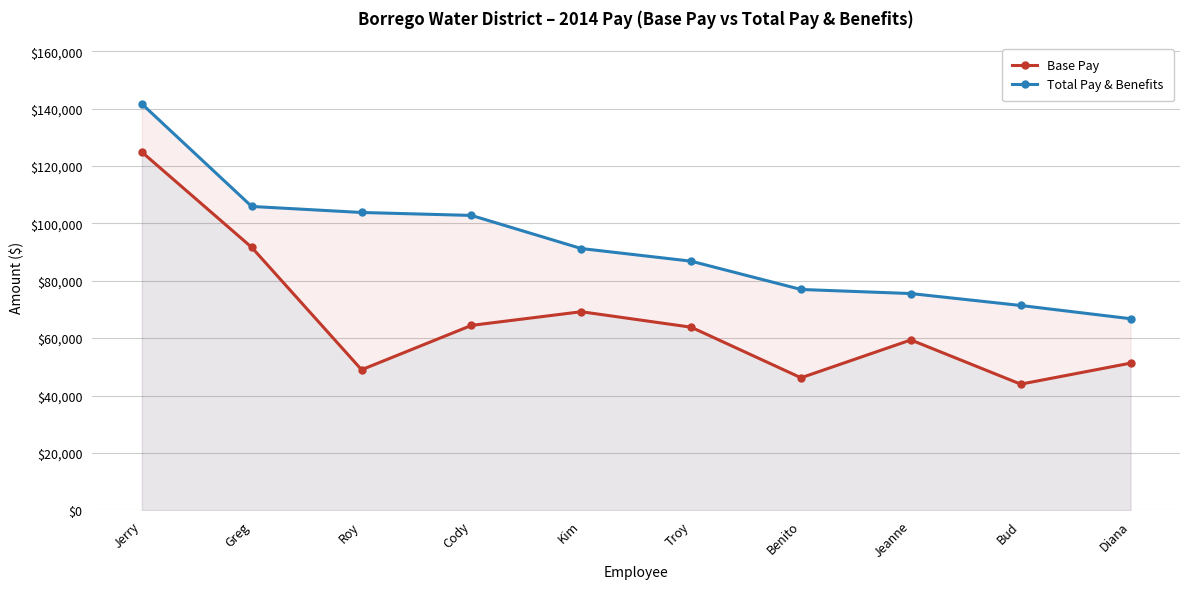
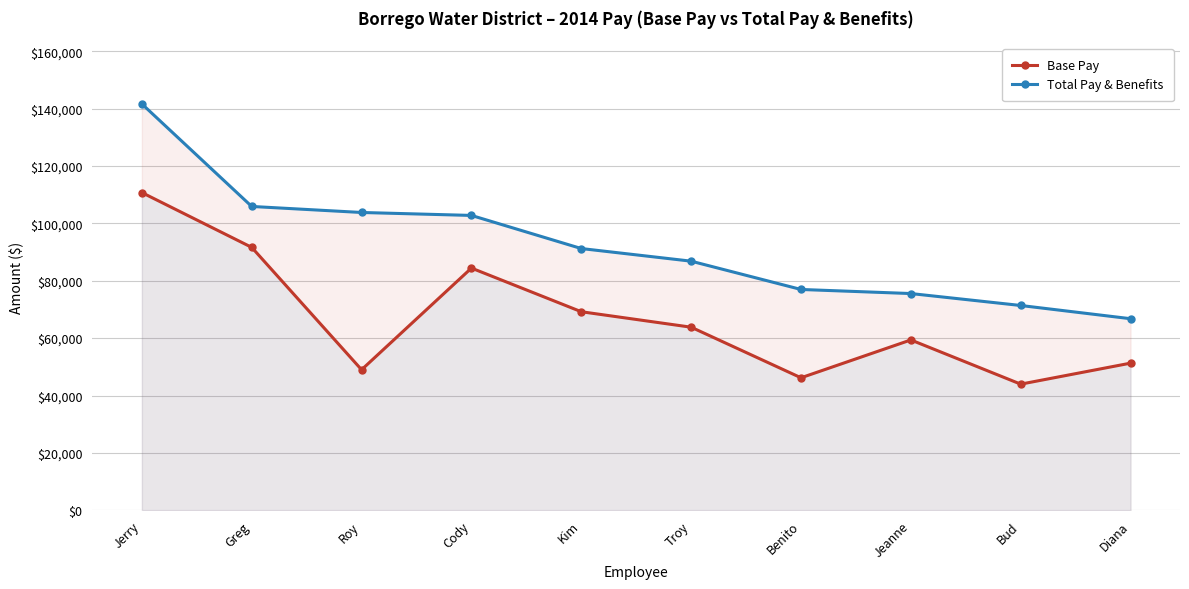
Base Pay, Jerry: $125,000 -> $111,000
Base Pay, Cody: $64,000 -> $84,000
